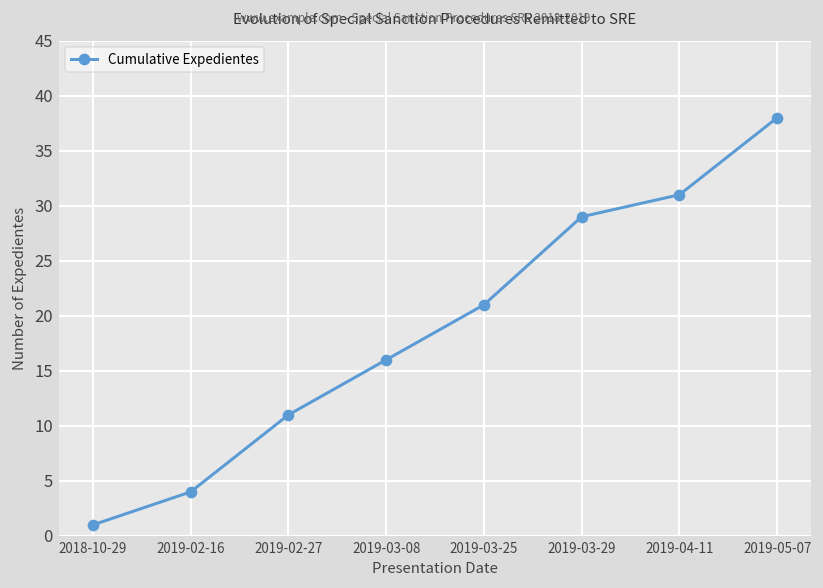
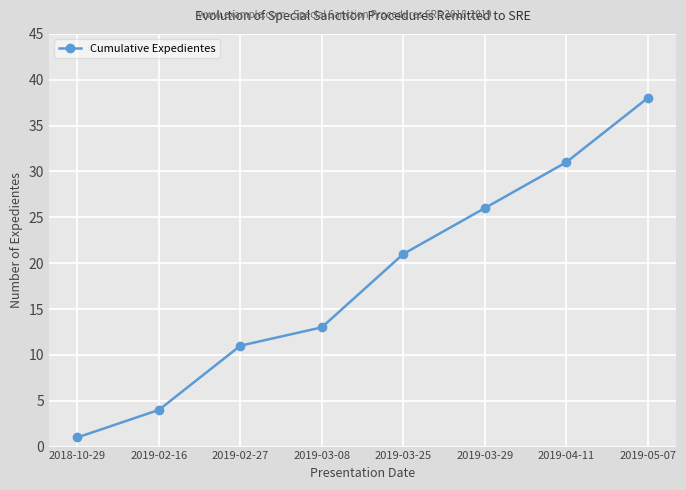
2019-03-08: 16 -> 13
2019-03-29: 29 -> 26
